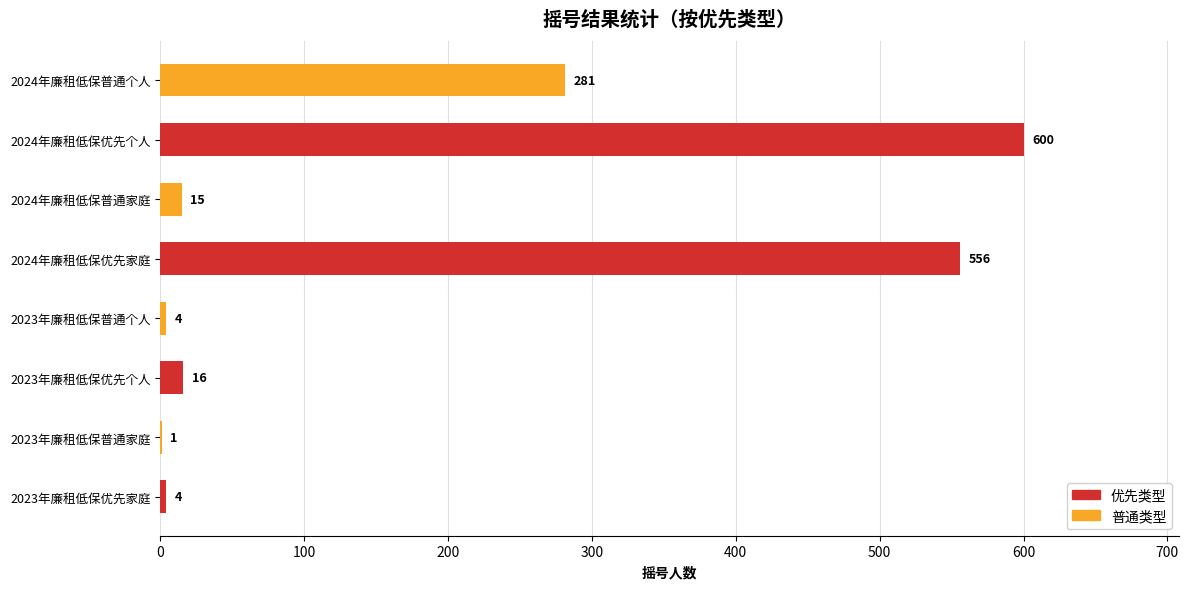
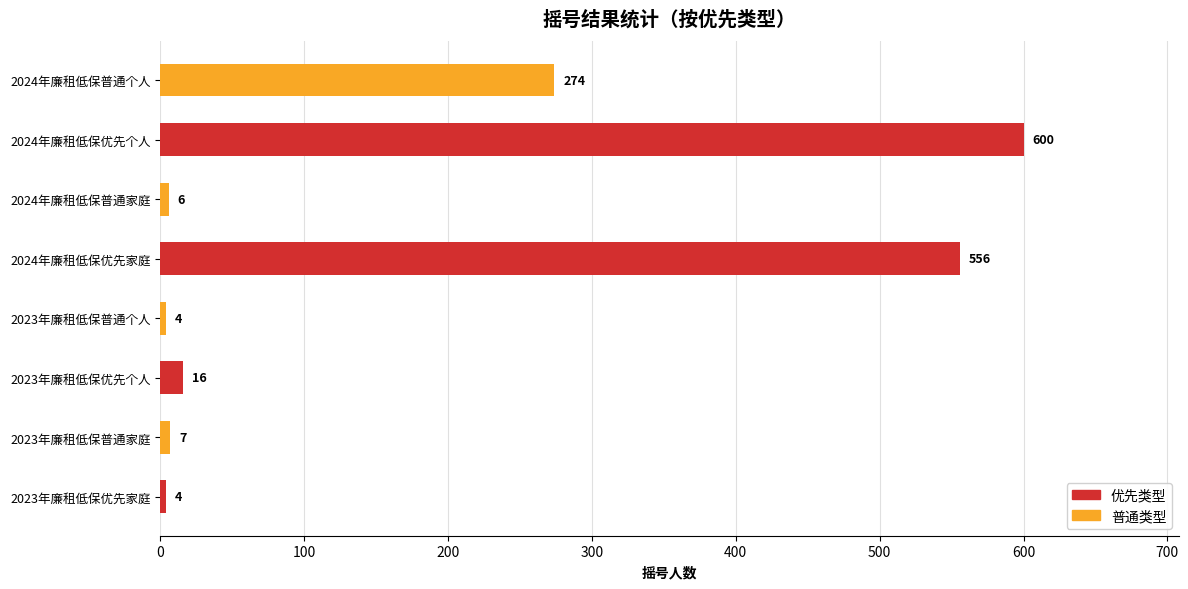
2024年廉租低保普通个人: 281 -> 274
2024年廉租低保普通家庭: 15 -> 6
2023年廉租低保普通家庭: 1 -> 7
